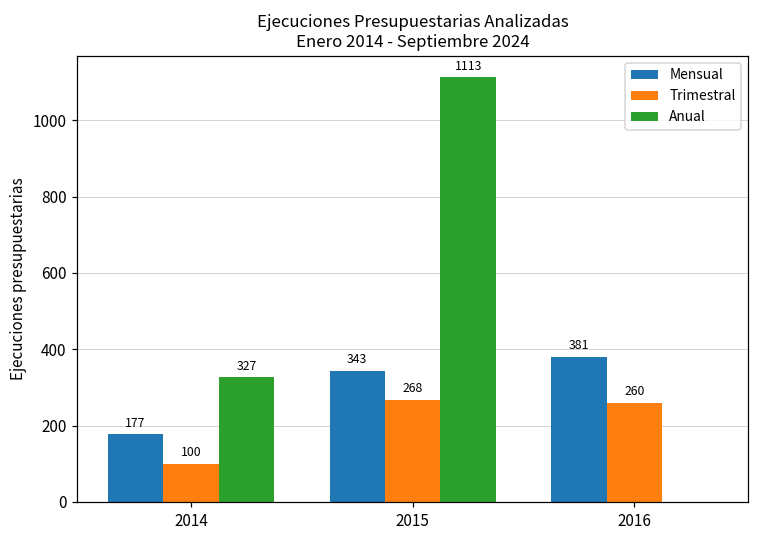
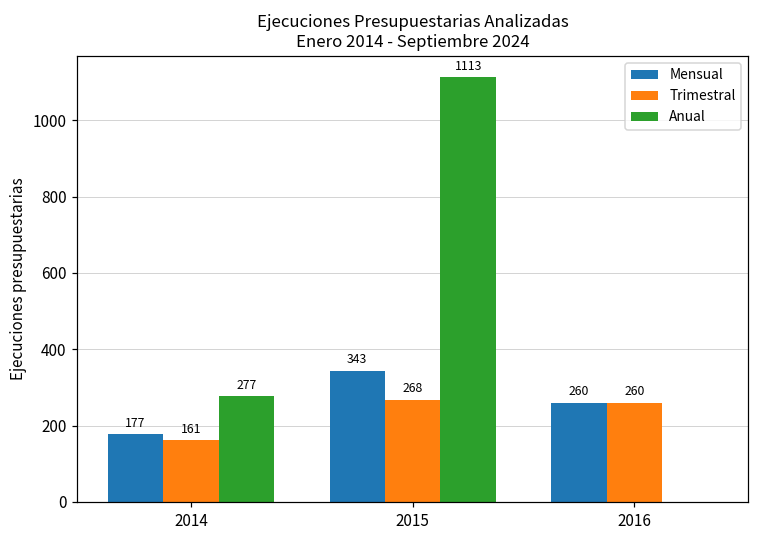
Trimestral, 2014: 100 -> 161
Anual, 2014: 327 -> 277
Mensual, 2016: 381 -> 260
